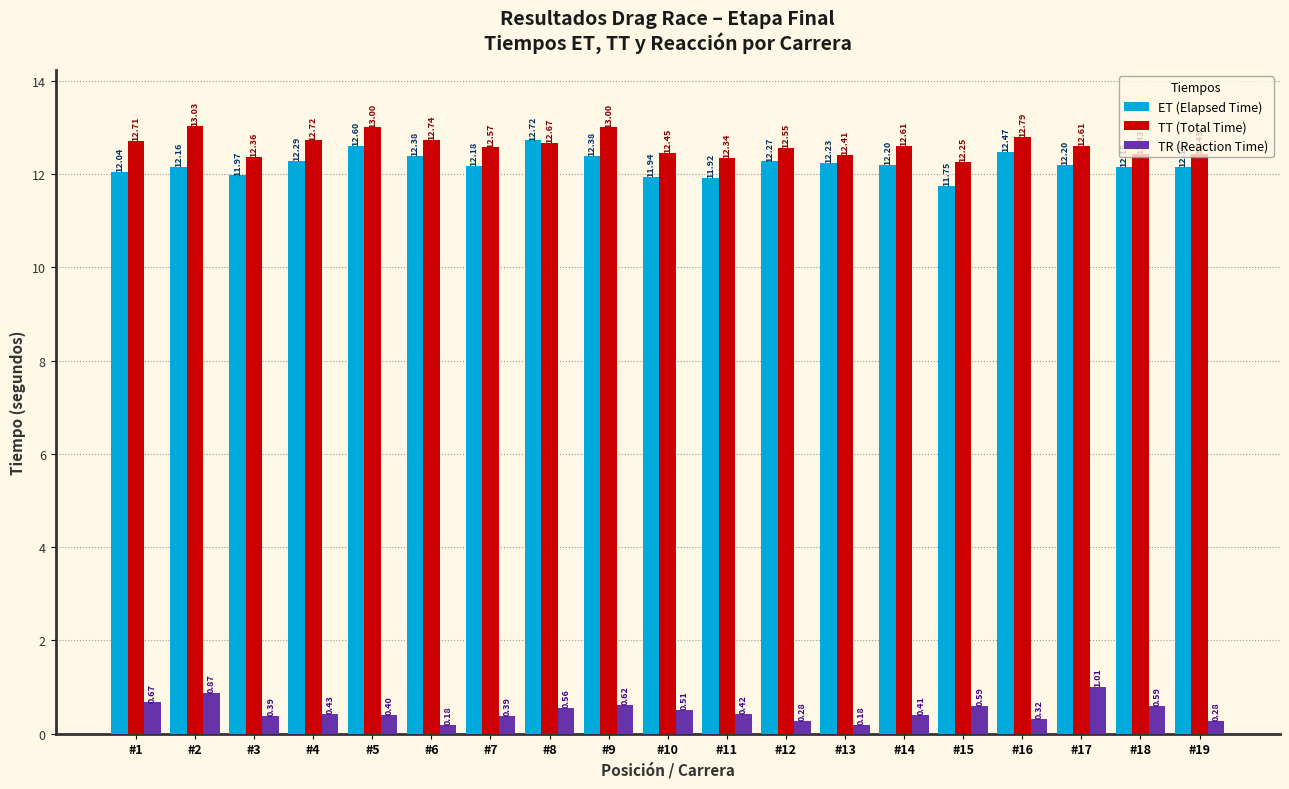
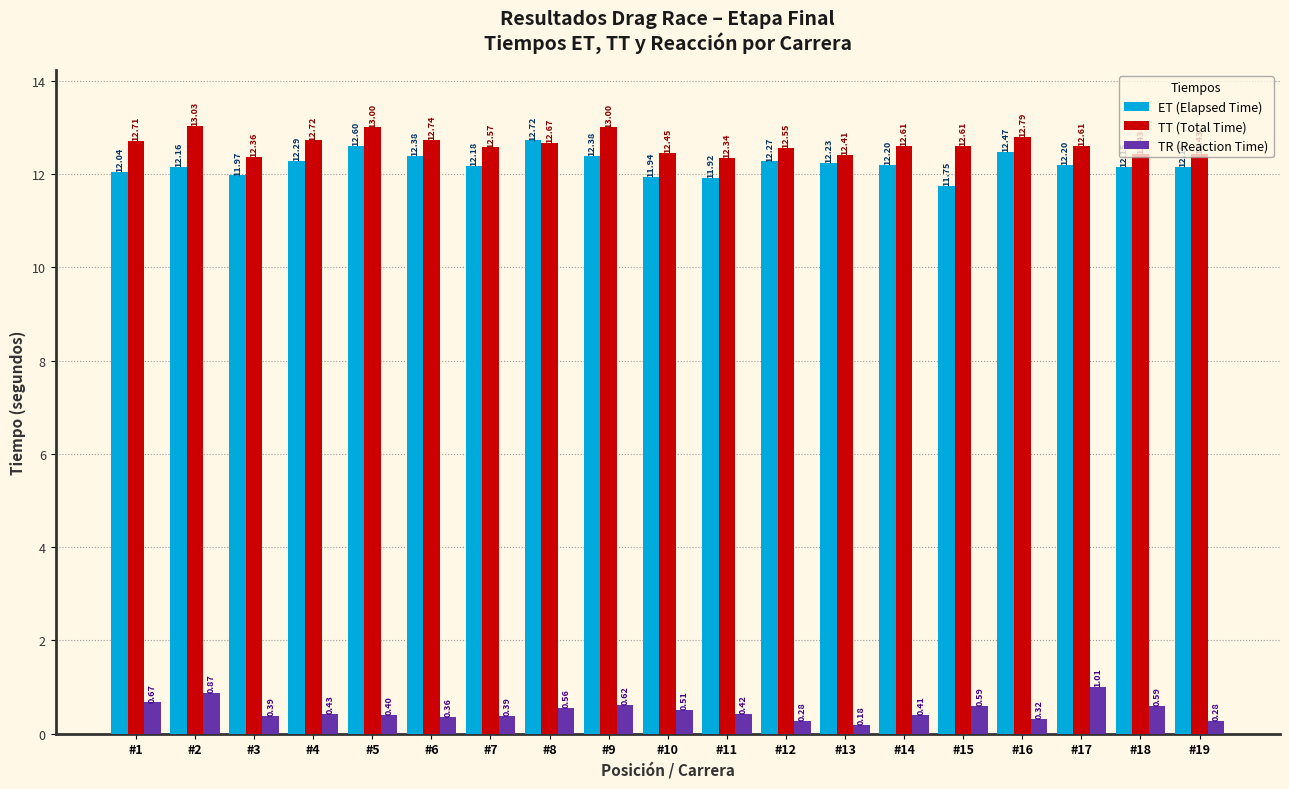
TR (Reaction Time), #6: 0.18 -> 0.36
TT (Total Time), #15: 12.25 -> 12.61
